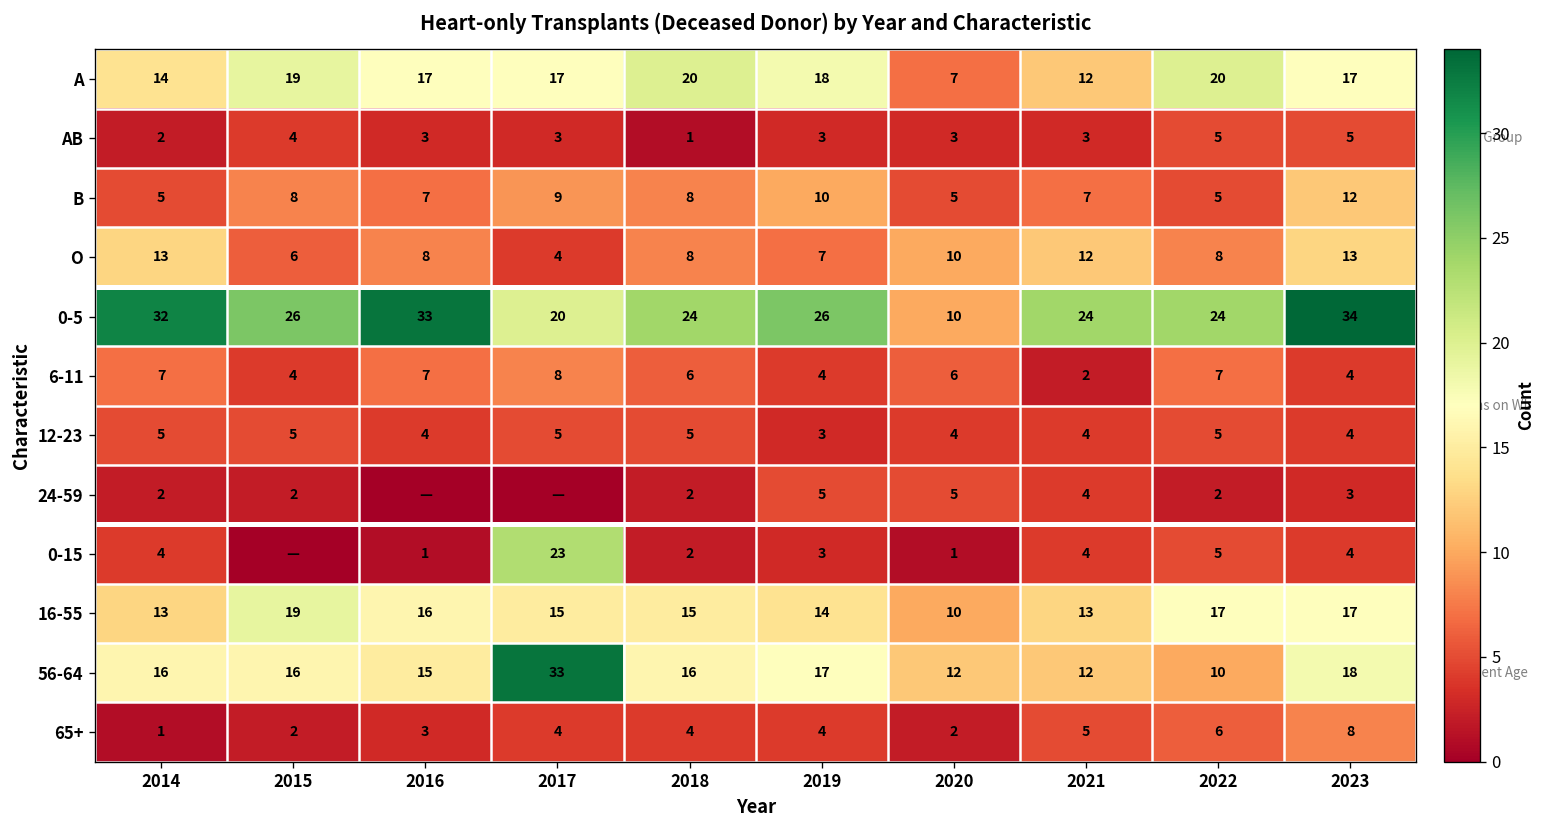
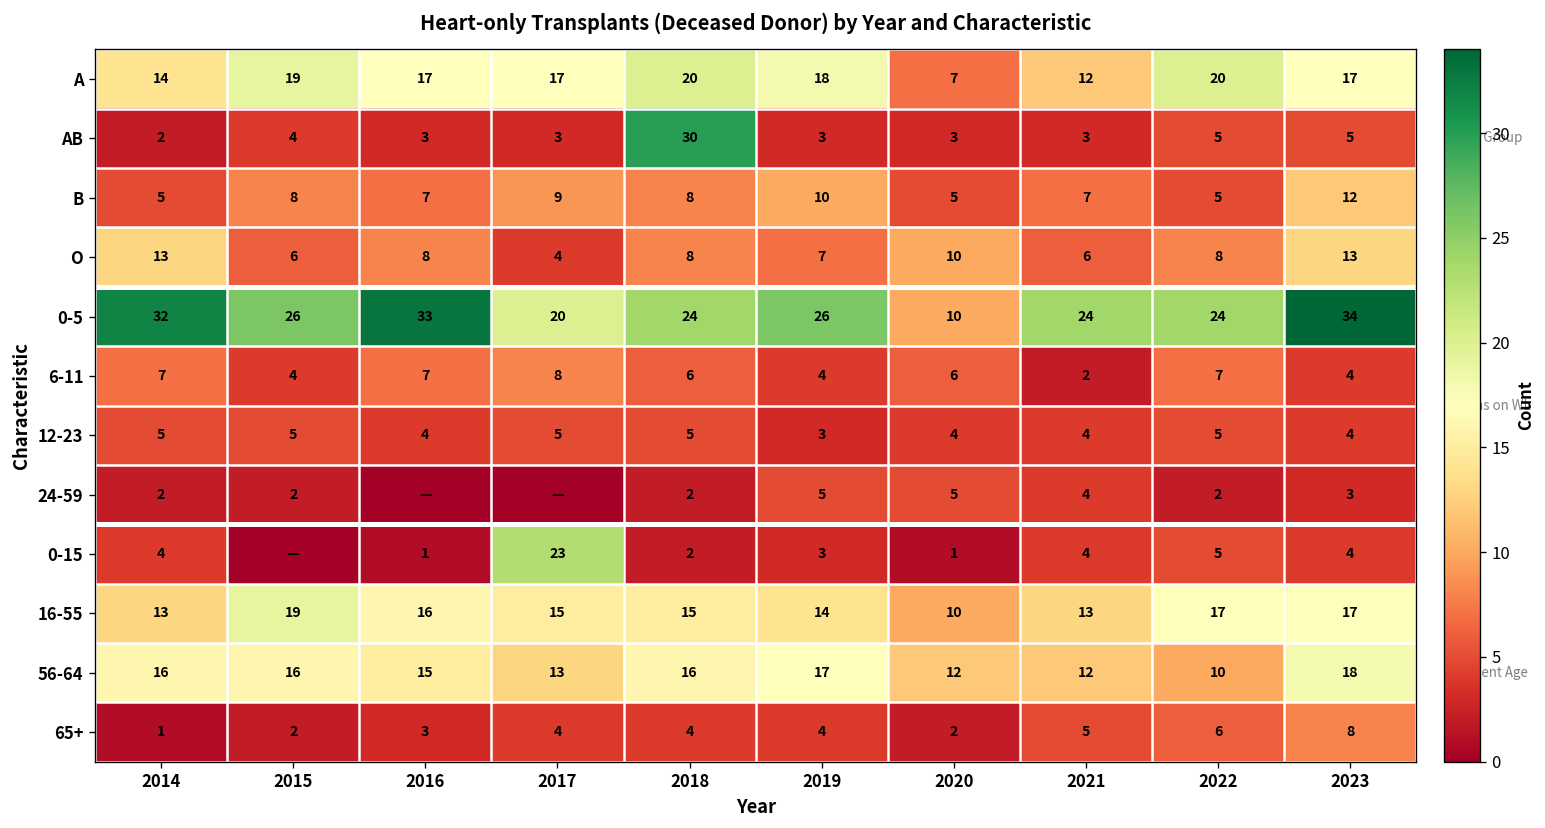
AB, 2018: 1 -> 30
O, 2021: 12 -> 6
56-64, 2017: 33 -> 13
